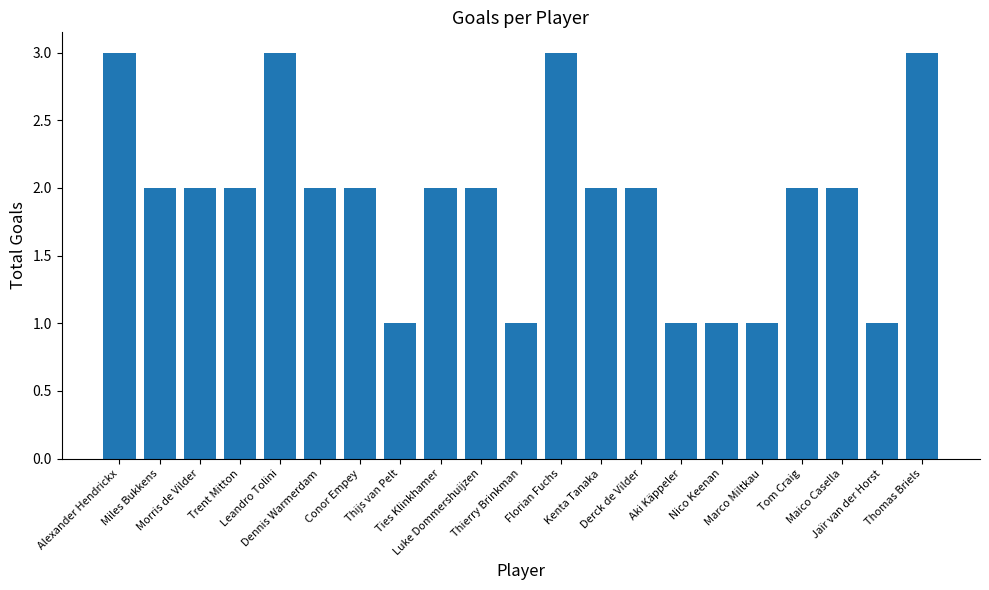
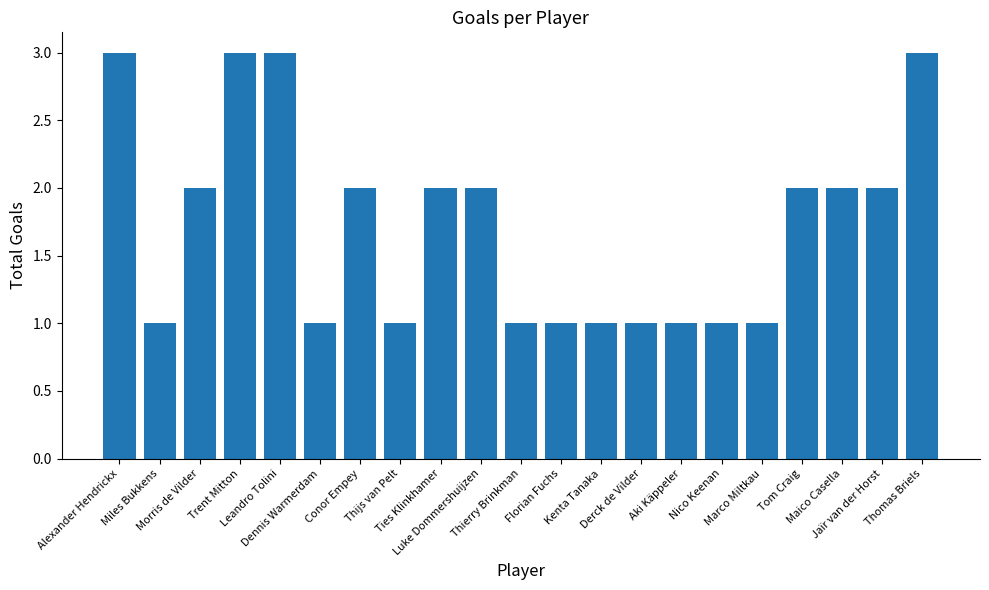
Miles Bukkens: 2 -> 1
Trent Mitton: 2 -> 3
Dennis Warmerdam: 2 -> 1
Florian Fuchs: 3 -> 1
Kenta Tanaka: 2 -> 1
Derck de Vilder: 2 -> 1
Jaïr van der Horst: 1 -> 2
